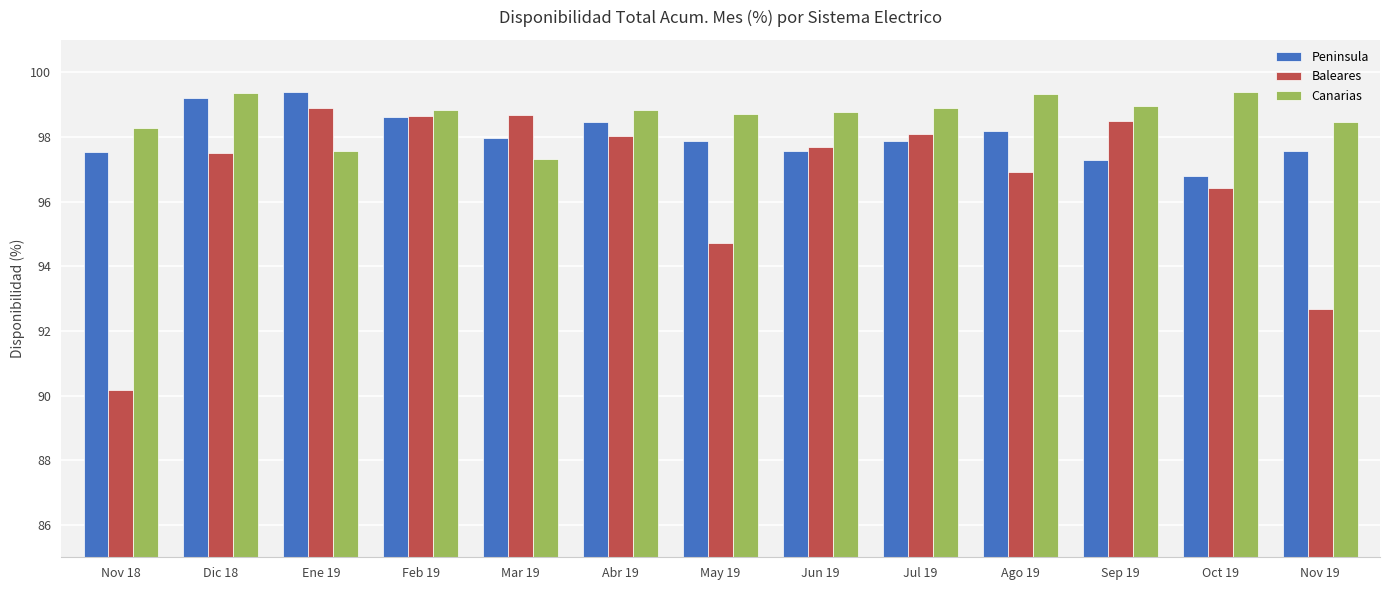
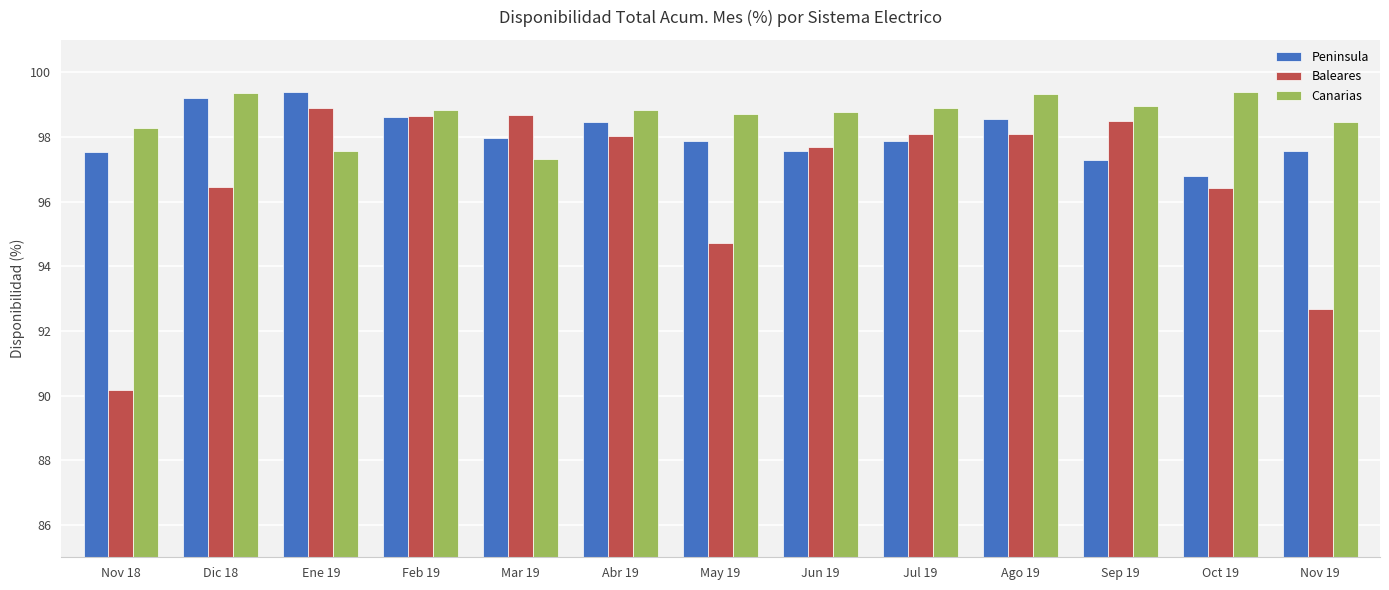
Baleares, Dic 18: 97.5 -> 96.4
Peninsula, Ago 19: 98.2 -> 98.6
Baleares, Ago 19: 96.9 -> 98.1
